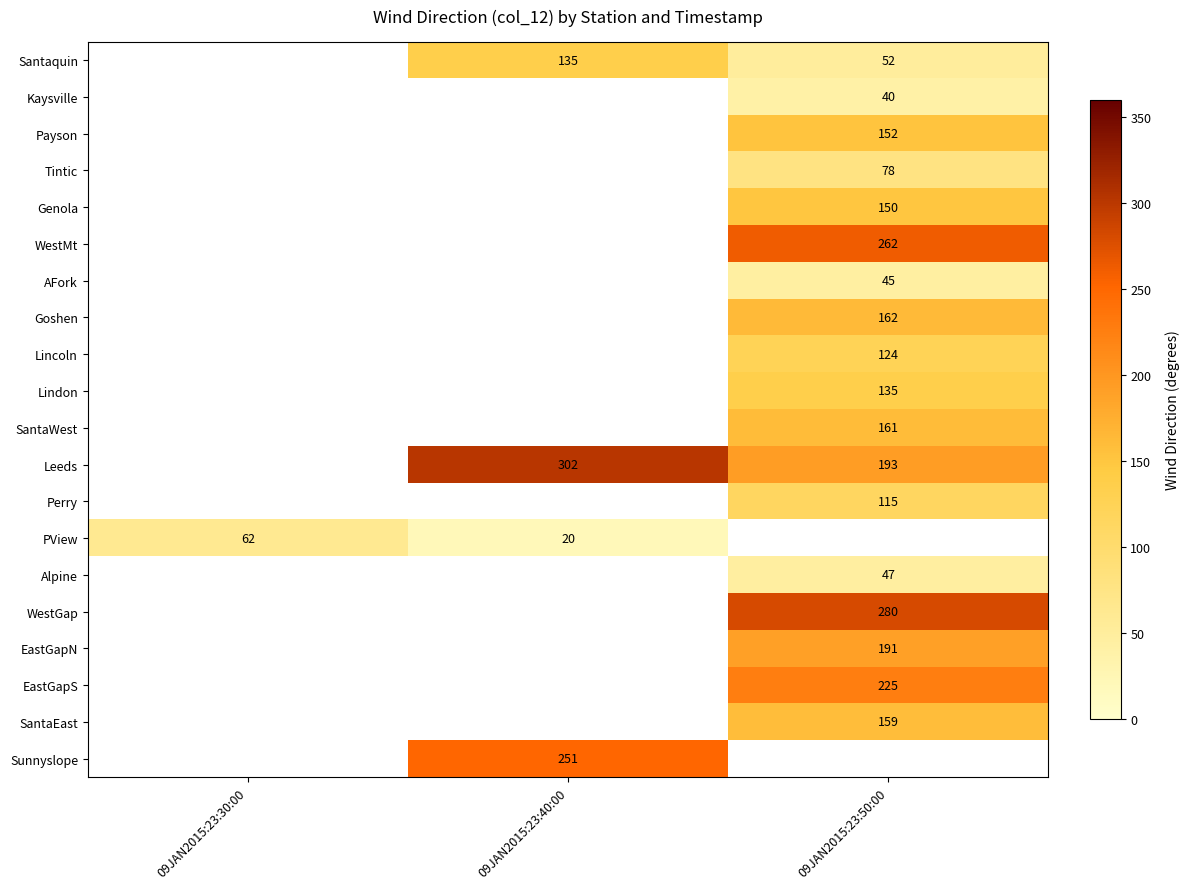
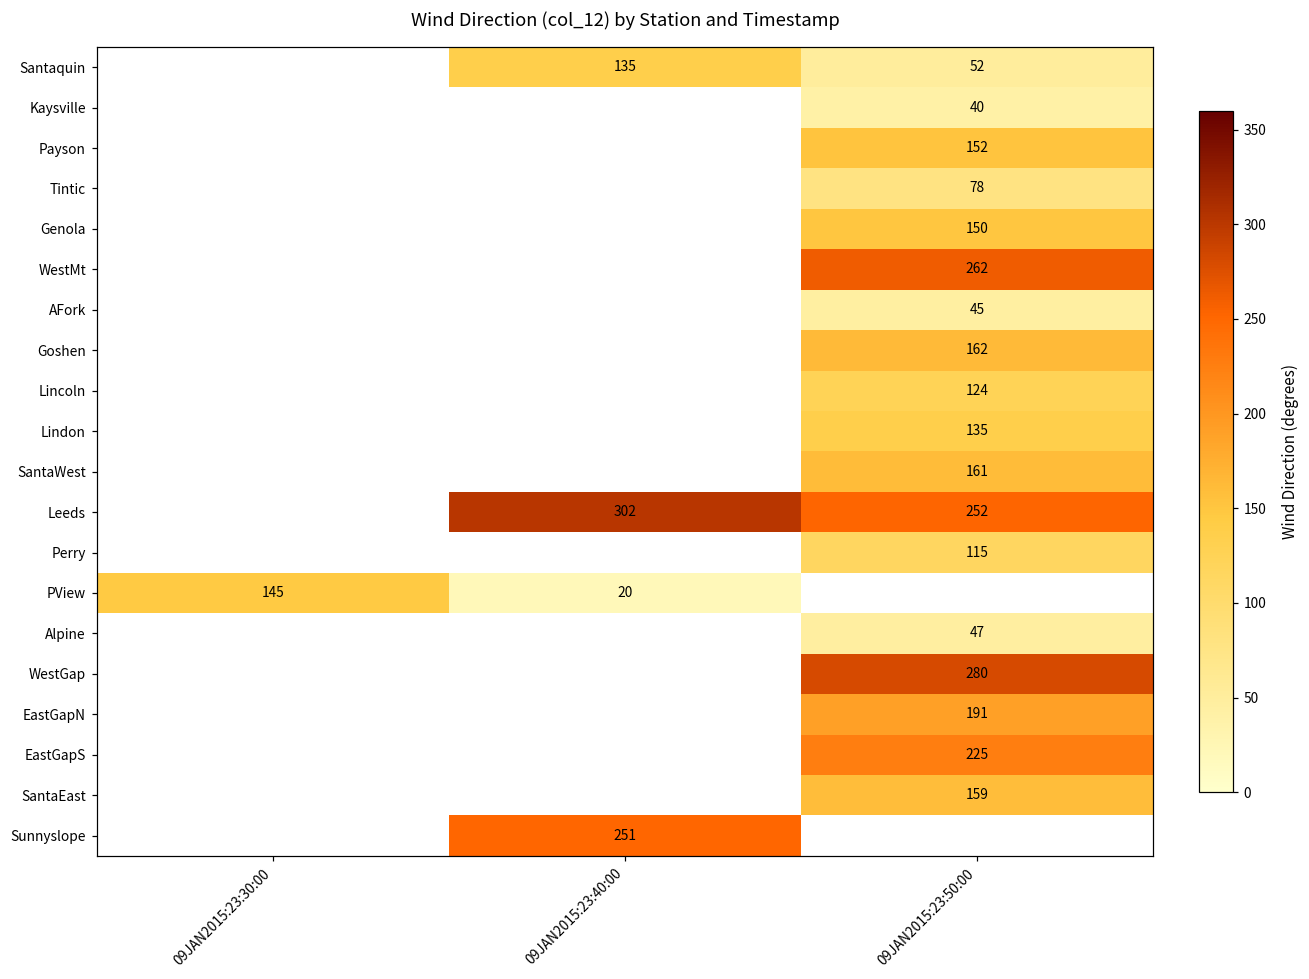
Leeds, 09JAN2015:23:50:00: 193 -> 252
PView, 09JAN2015:23:30:00: 62 -> 145
